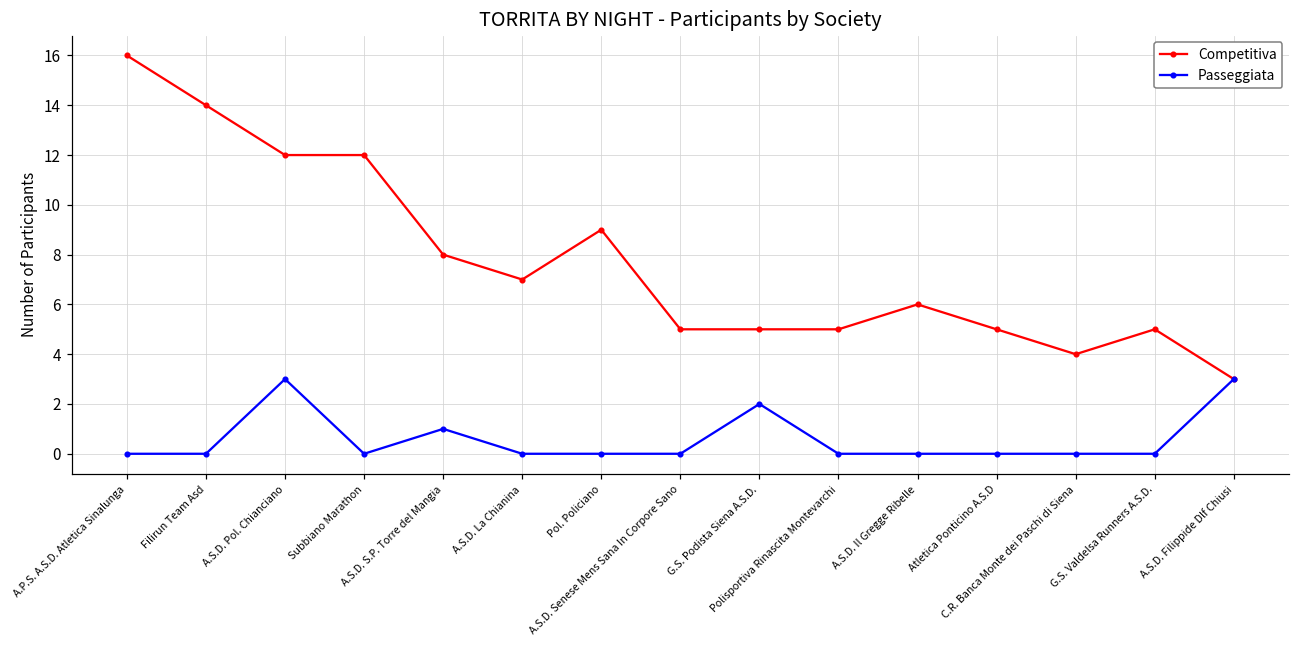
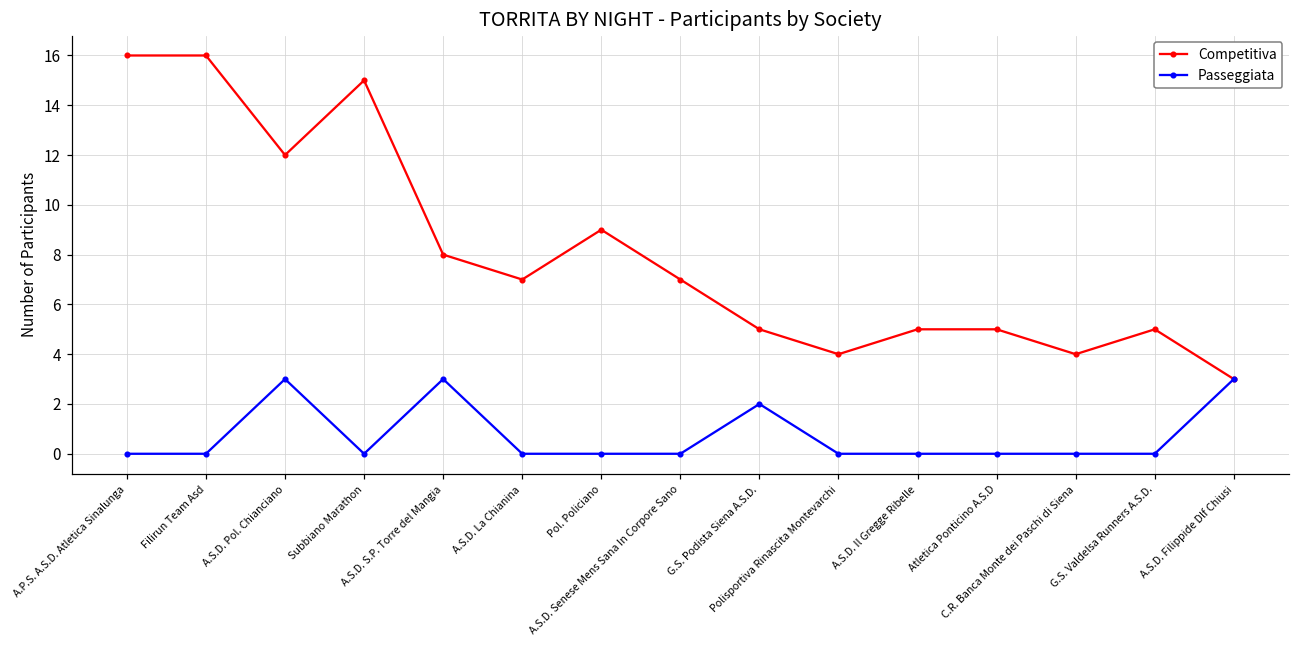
Competitiva, Filirun Team Asd: 14 -> 16
Competitiva, Subbiano Marathon: 12 -> 15
Passeggiata, A.S.D. S.P. Torre del Mangia: 1 -> 3
Competitiva, A.S.D. Senese Mens Sana In Corpore Sano: 5 -> 7
Competitiva, Polisportiva Rinascita Montevarchi: 5 -> 4
Competitiva, A.S.D. Il Gregge Ribelle: 6 -> 5
